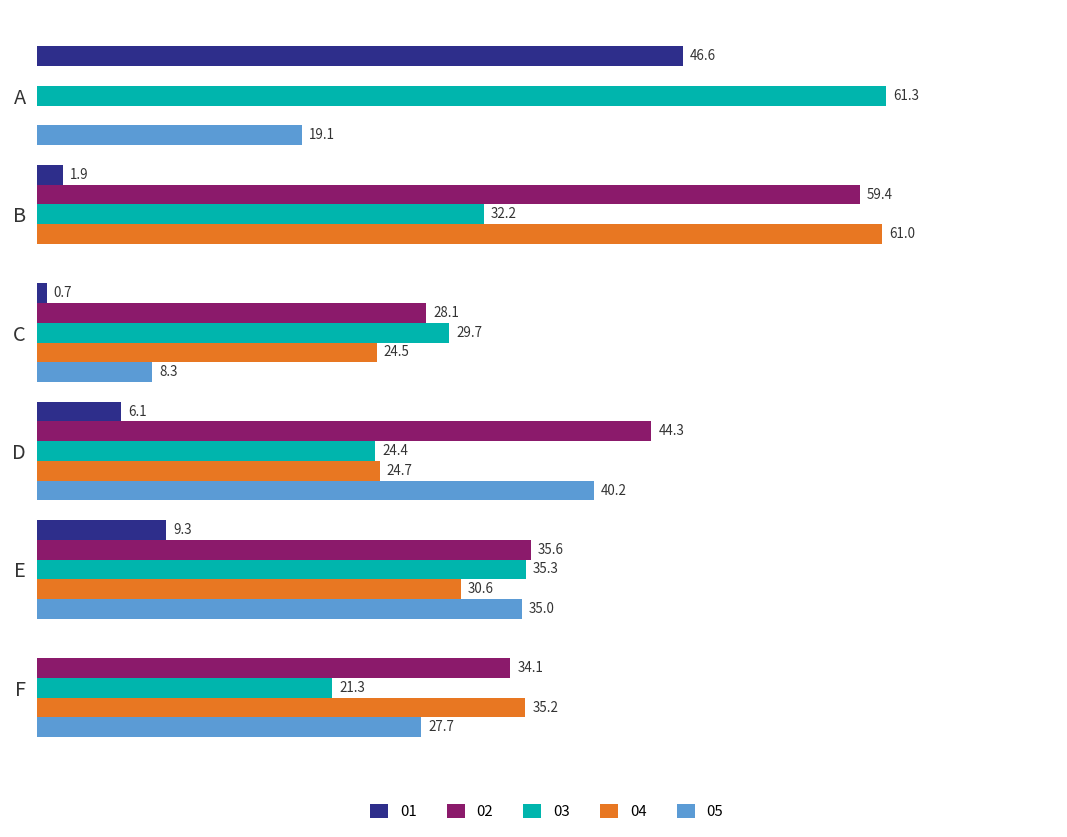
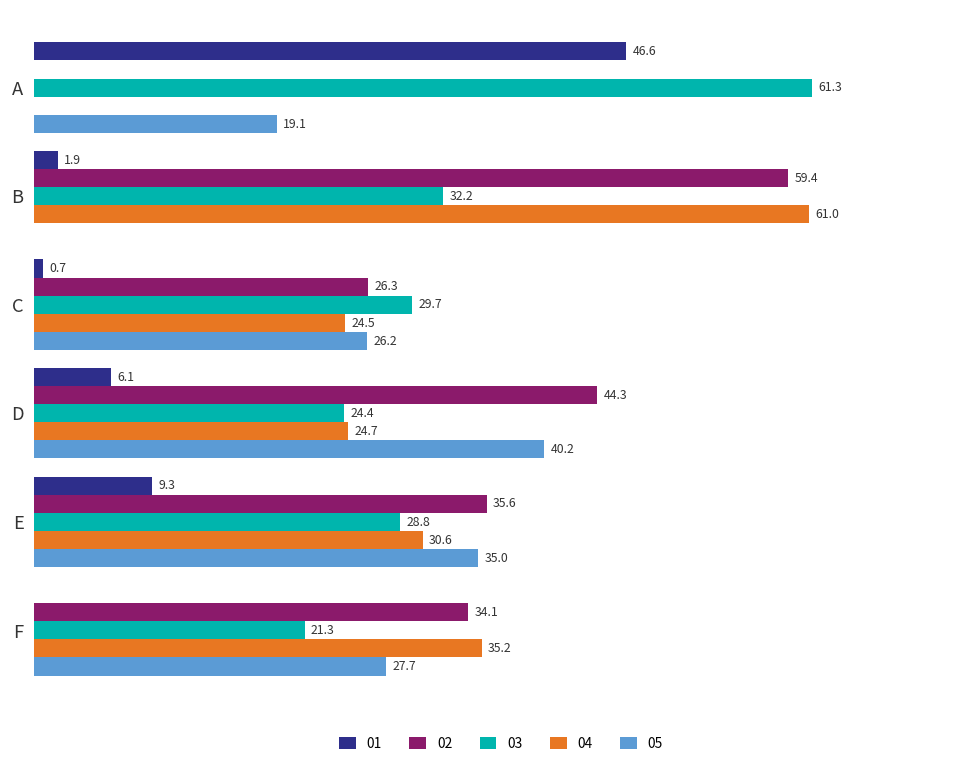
02, C: 28.1 -> 26.3
05, C: 8.3 -> 26.2
03, E: 35.3 -> 28.8
